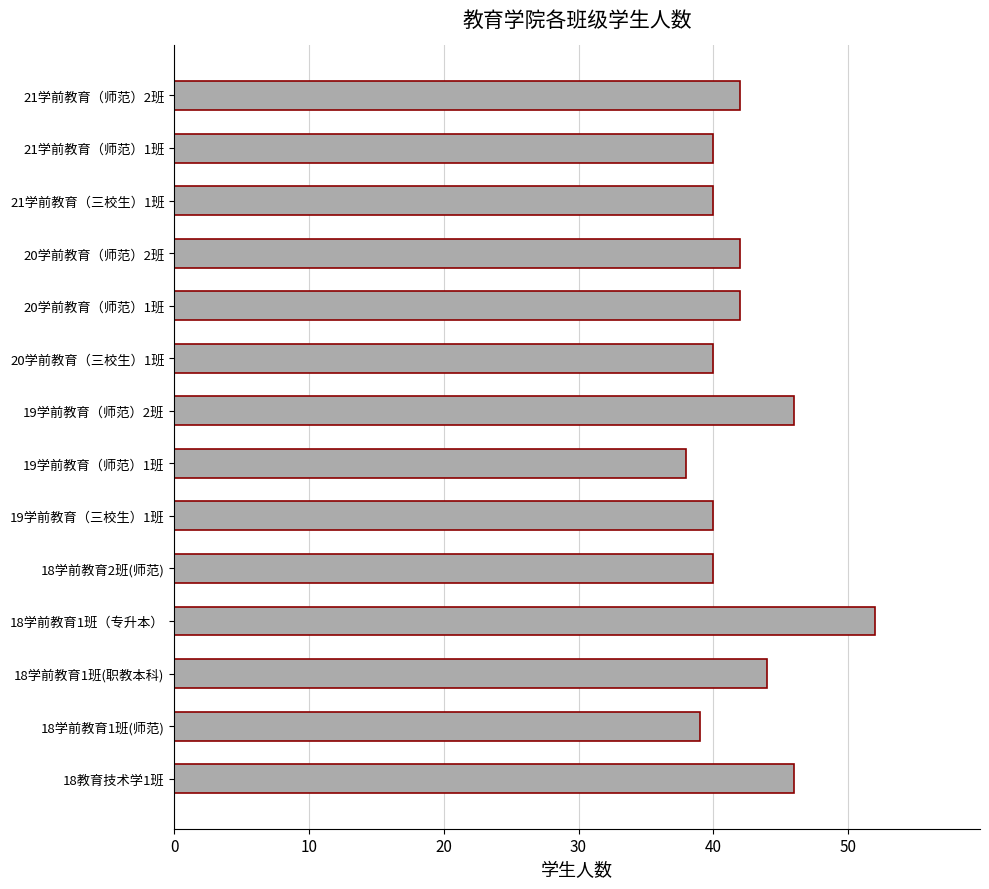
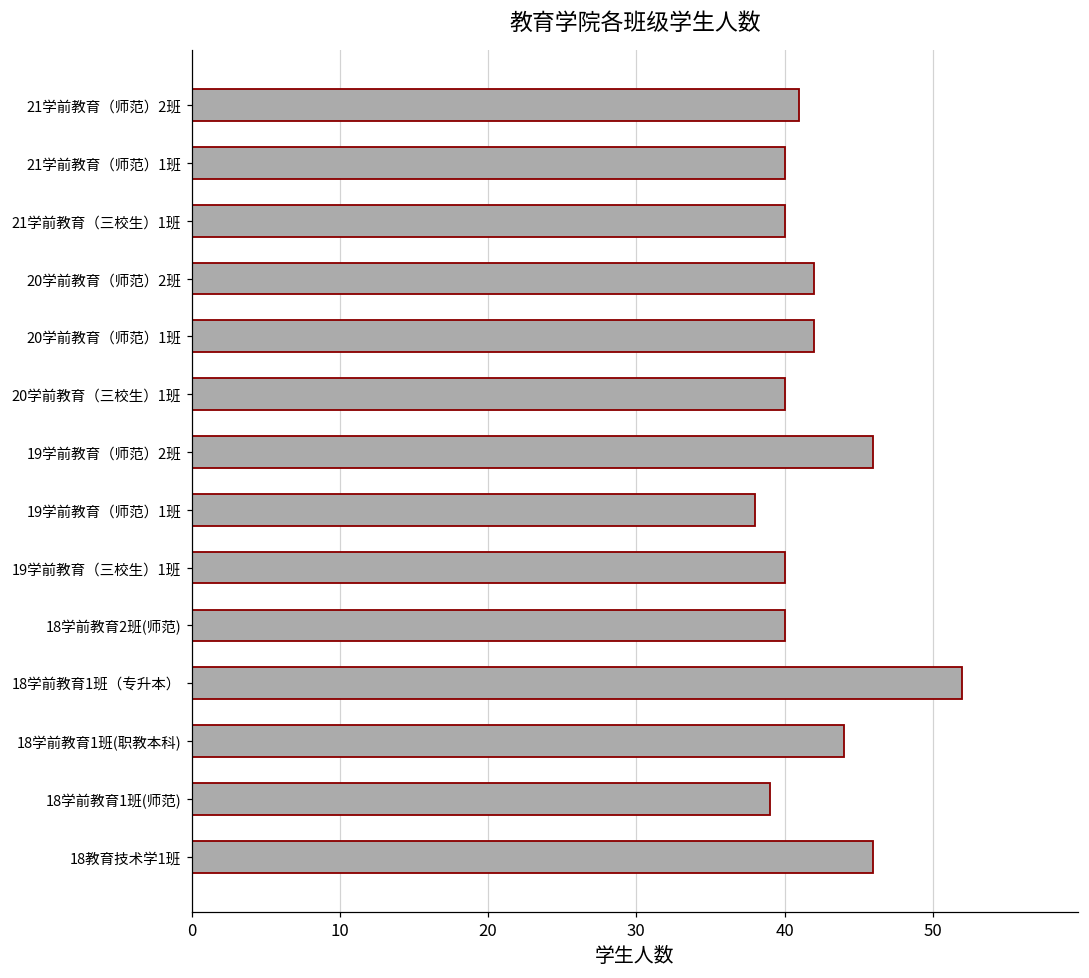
21学前教育（师范）2班: 42 -> 41
